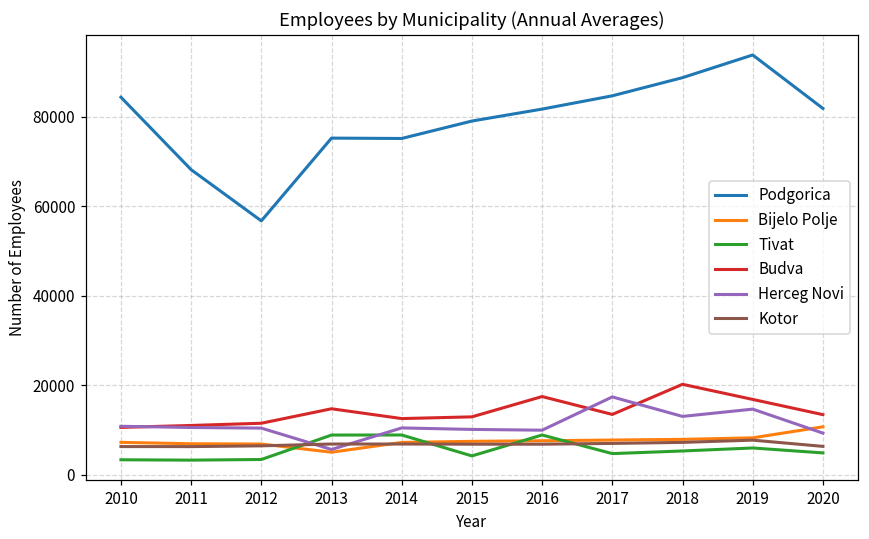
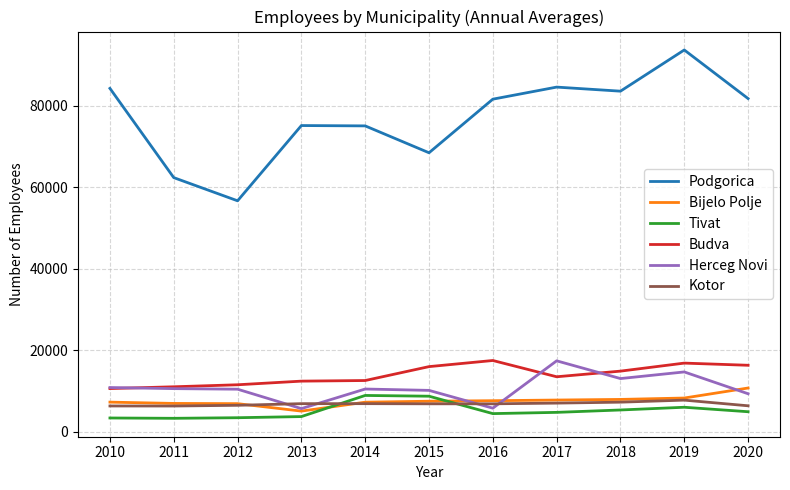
Podgorica, 2011: 68000 -> 62000
Tivat, 2013: 9000 -> 4000
Budva, 2013: 15000 -> 12000
Podgorica, 2015: 79000 -> 69000
Tivat, 2015: 4000 -> 9000
Budva, 2015: 13000 -> 16000
Tivat, 2016: 9000 -> 4000
Herceg Novi, 2016: 10000 -> 6000
Podgorica, 2018: 89000 -> 84000
Budva, 2018: 20000 -> 15000
Budva, 2020: 13000 -> 16000
